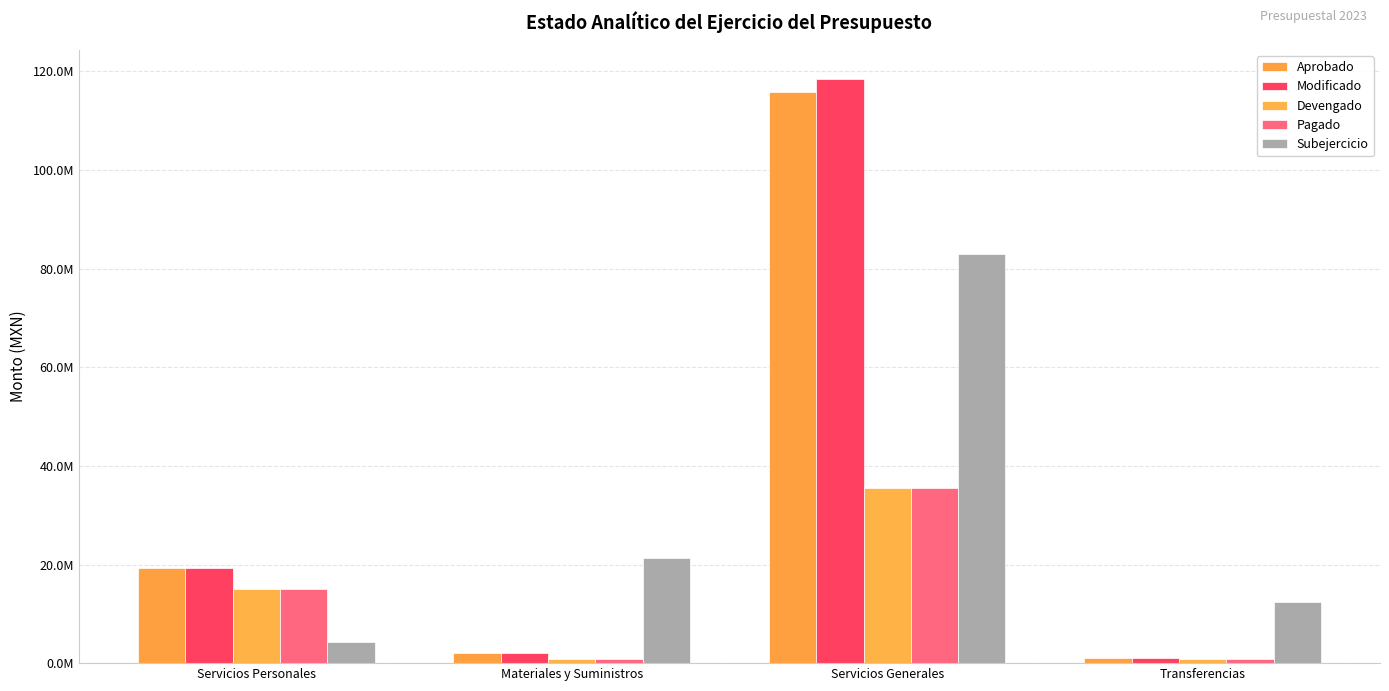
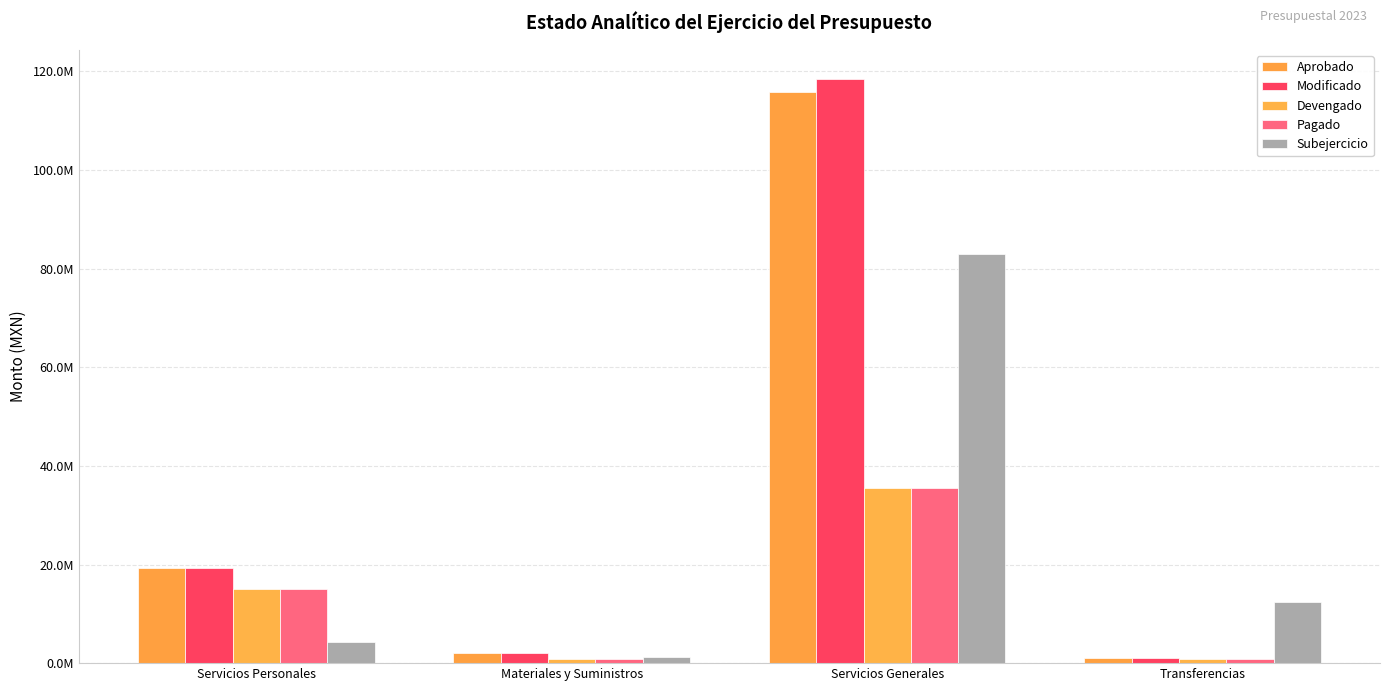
Subejercicio, Materiales y Suministros: 21000000 -> 1000000
